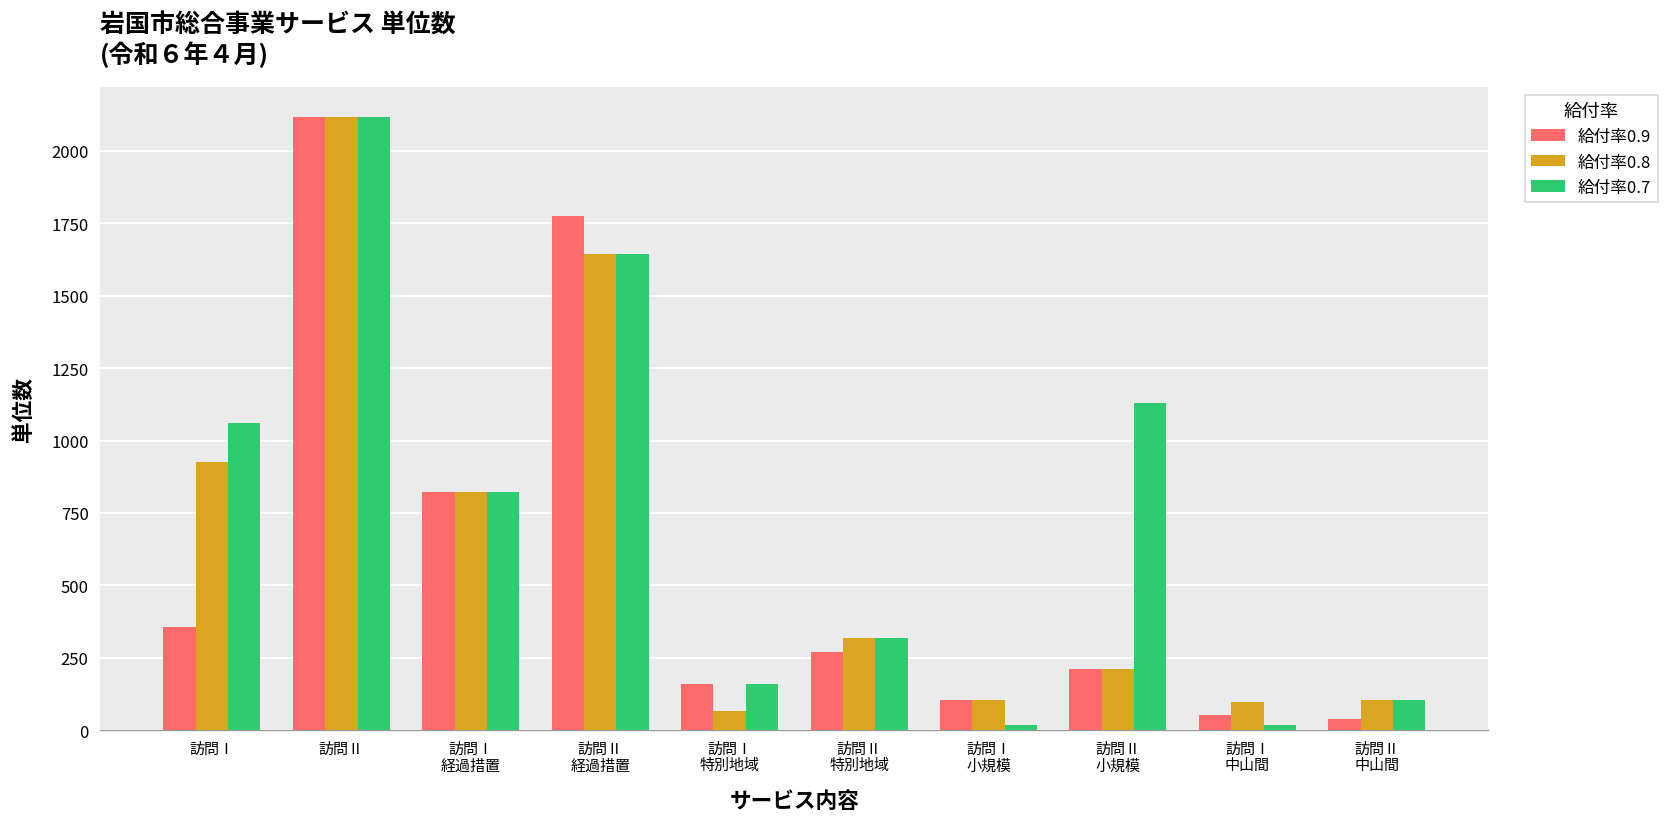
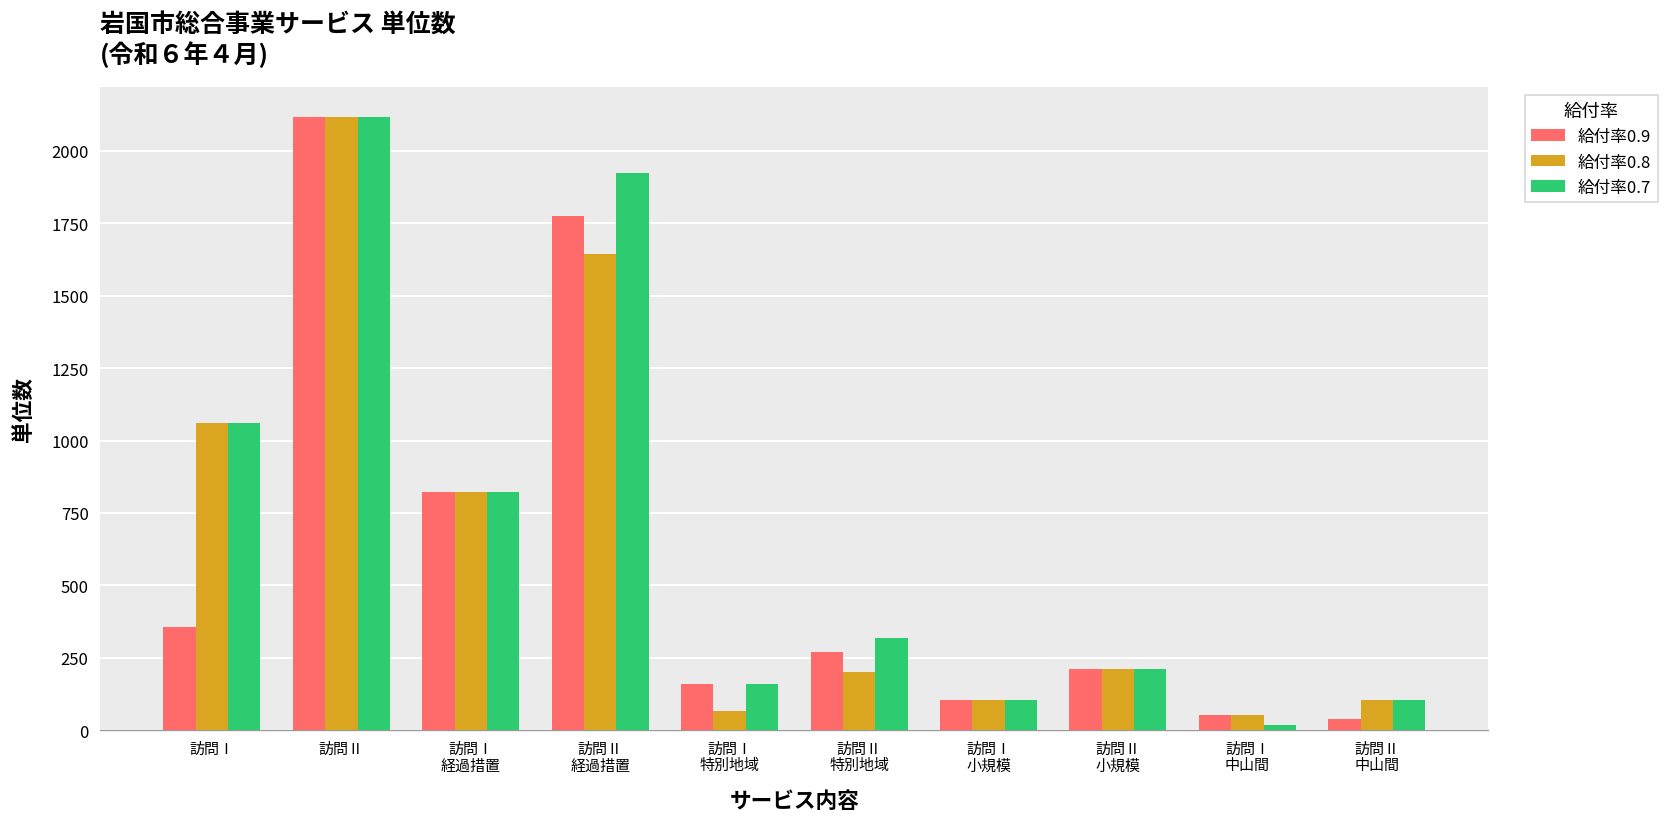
給付率0.8, 訪問Ⅰ: 930 -> 1060
給付率0.7, 訪問Ⅱ 経過措置: 1650 -> 1920
給付率0.8, 訪問Ⅱ 特別地域: 320 -> 200
給付率0.7, 訪問Ⅰ 小規模: 20 -> 110
給付率0.7, 訪問Ⅱ 小規模: 1130 -> 210
給付率0.8, 訪問Ⅰ 中山間: 100 -> 50
